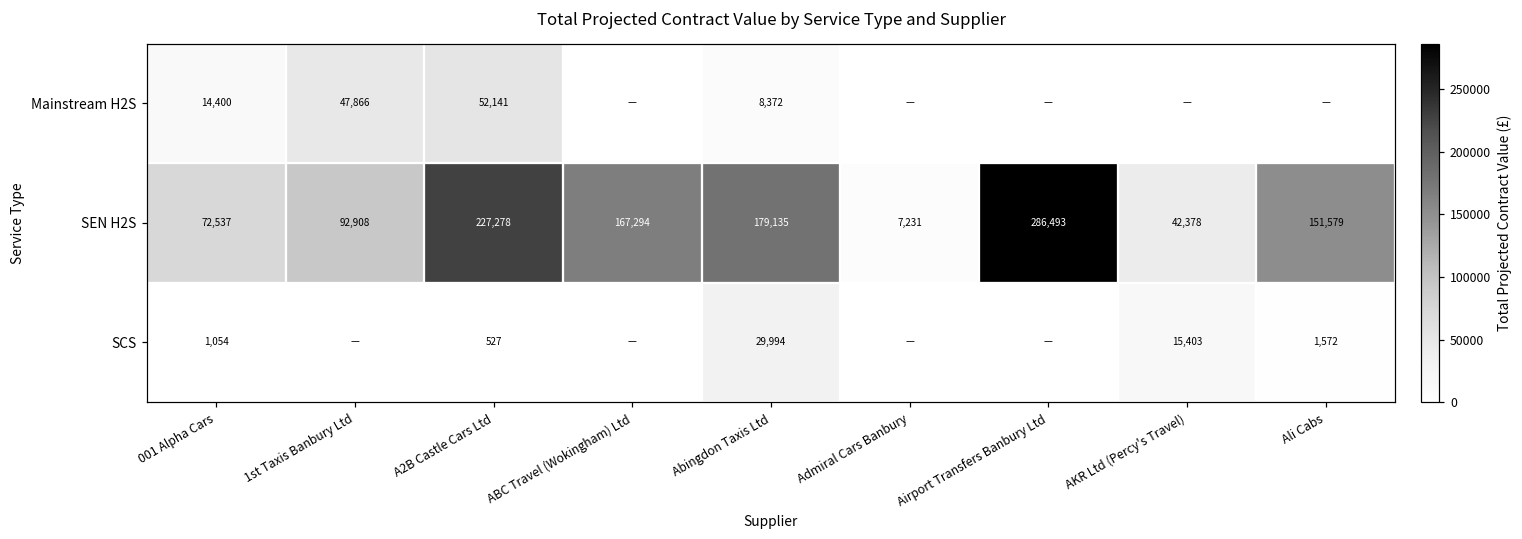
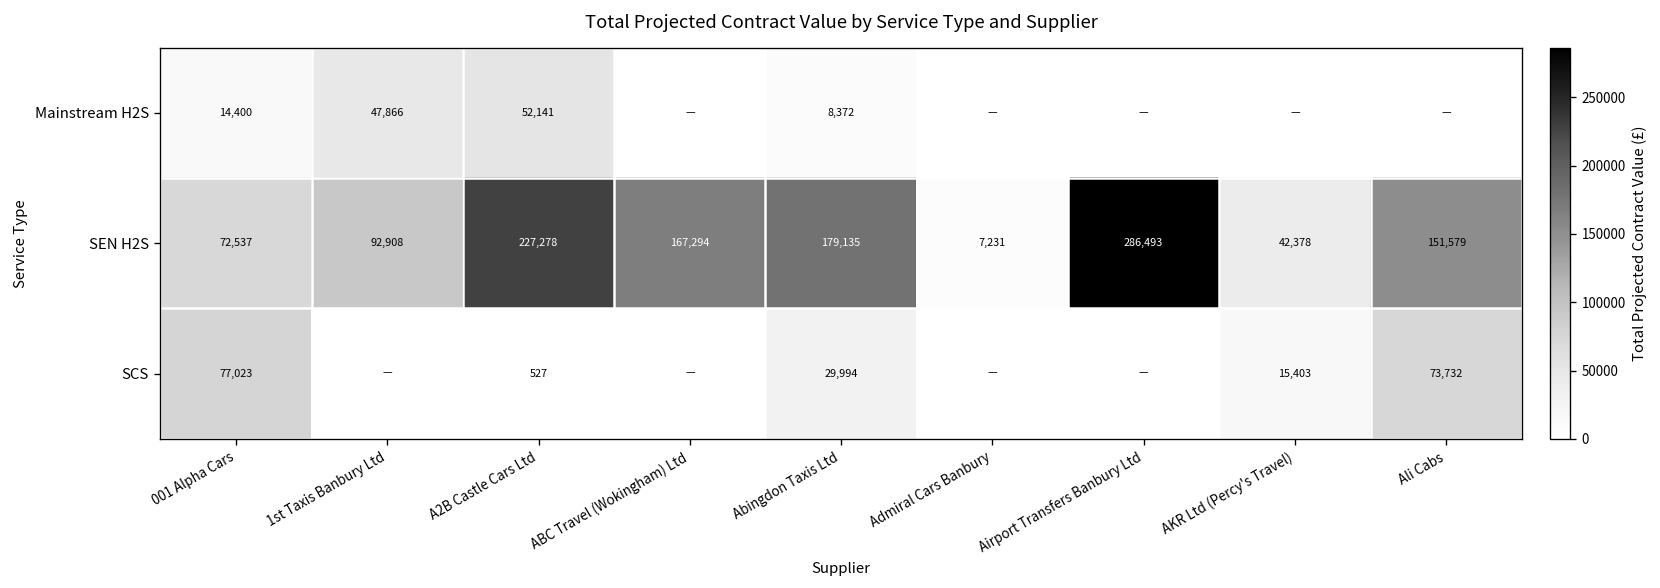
SCS, 001 Alpha Cars: 1,054 -> 77,023
SCS, Ali Cabs: 1,572 -> 73,732
